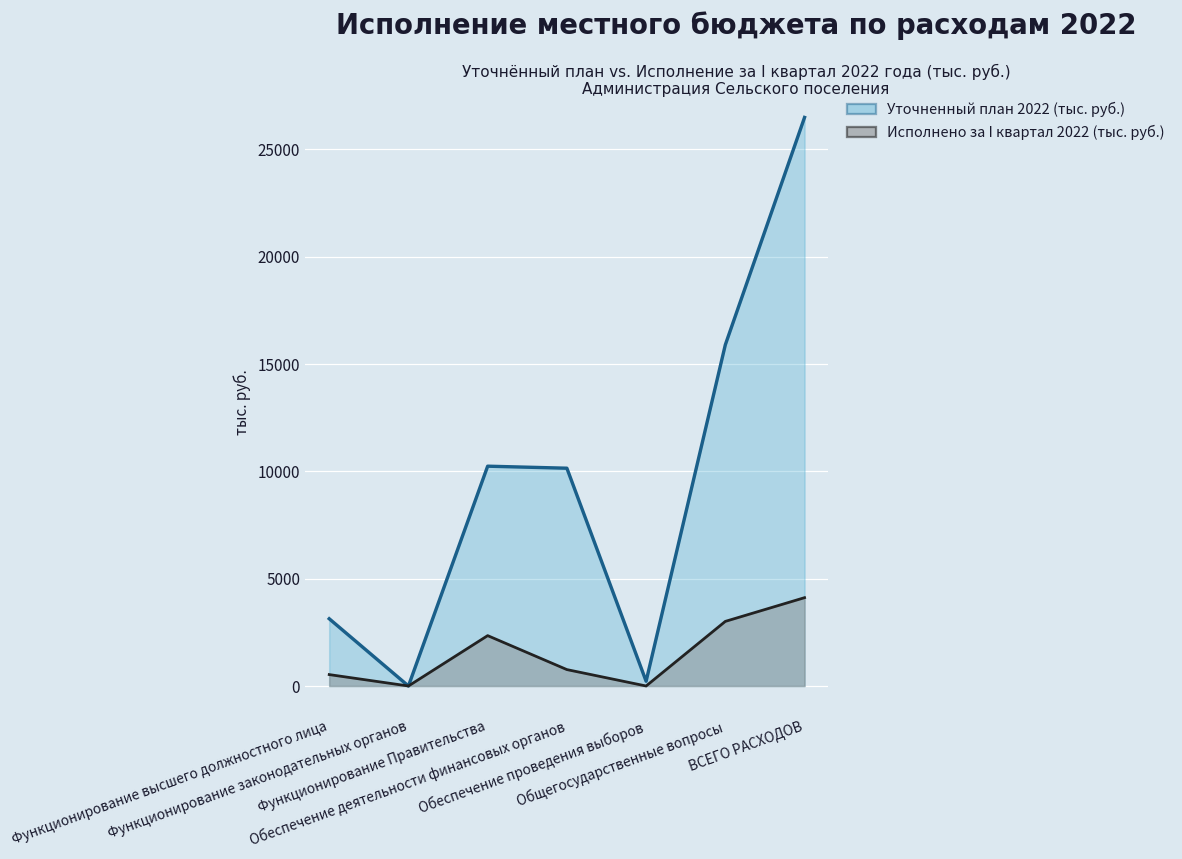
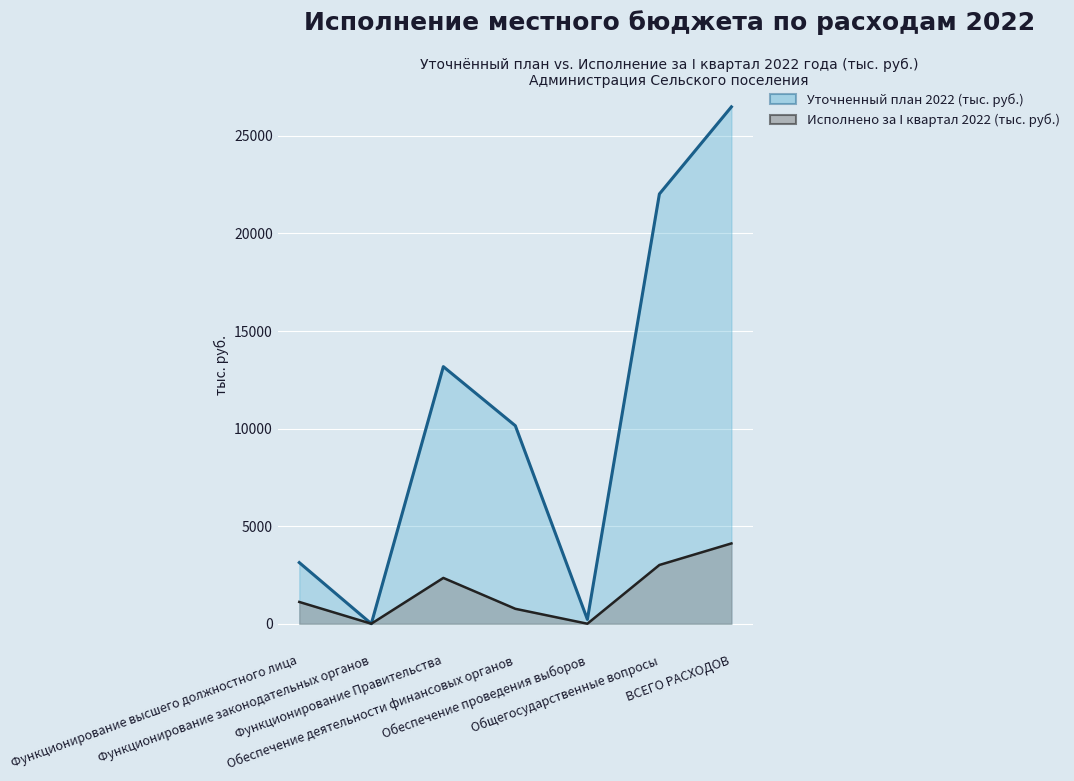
Исполнено за I квартал 2022 (тыс. руб.), Функционирование высшего должностного лица: 500 -> 1100
Уточненный план 2022 (тыс. руб.), Функционирование Правительства: 10200 -> 13200
Уточненный план 2022 (тыс. руб.), Общегосударственные вопросы: 15900 -> 22000
